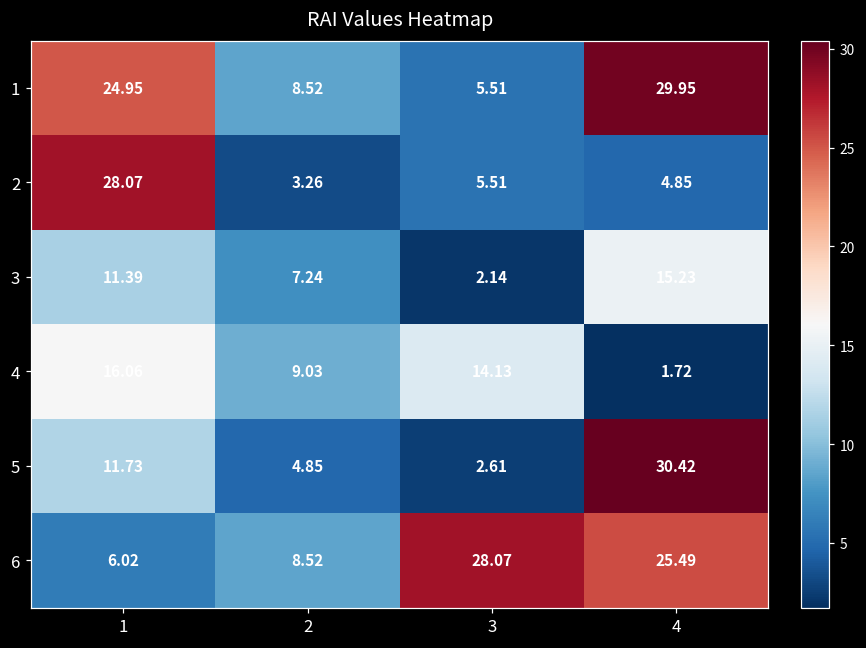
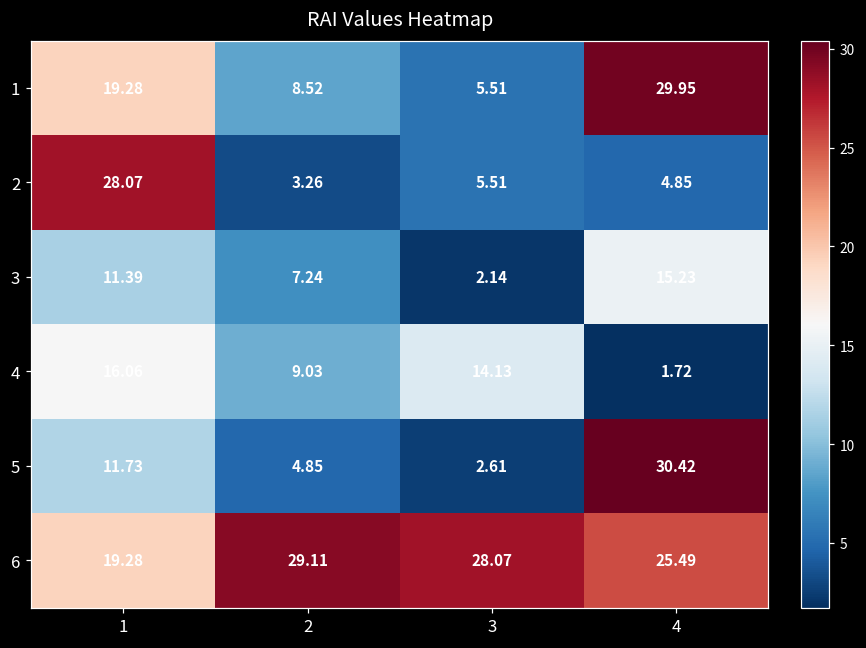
1, 1: 24.95 -> 19.28
6, 1: 6.02 -> 19.28
6, 2: 8.52 -> 29.11
